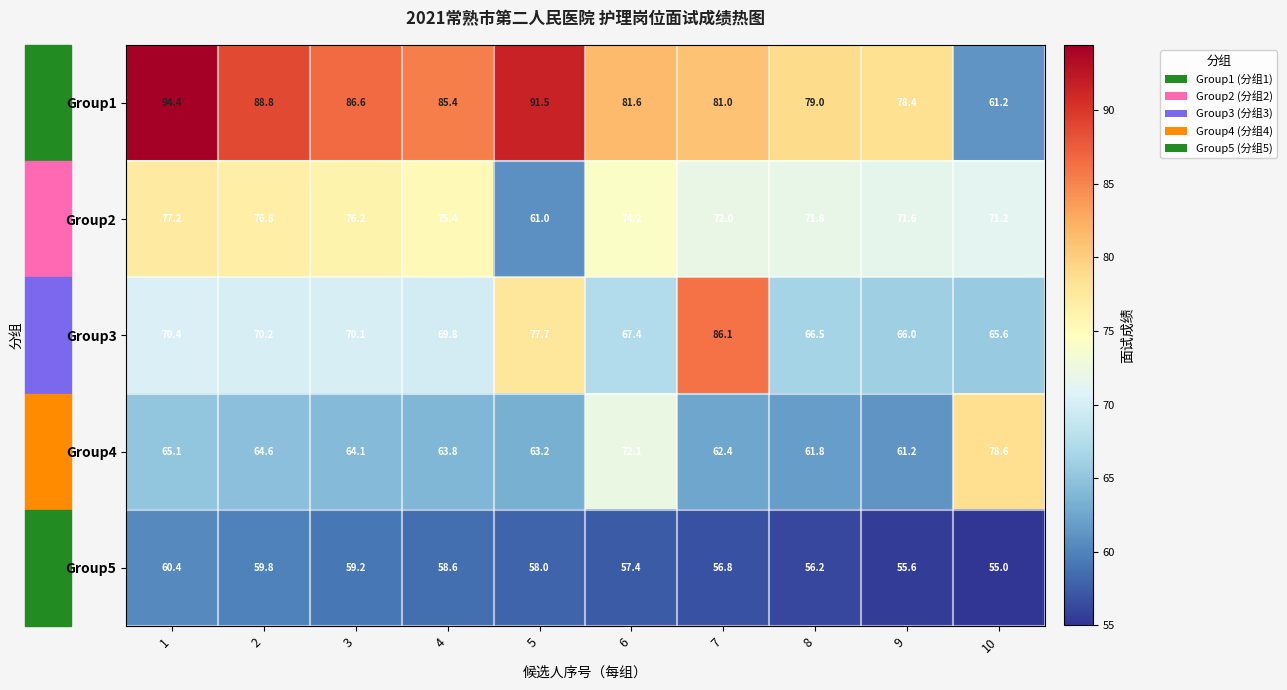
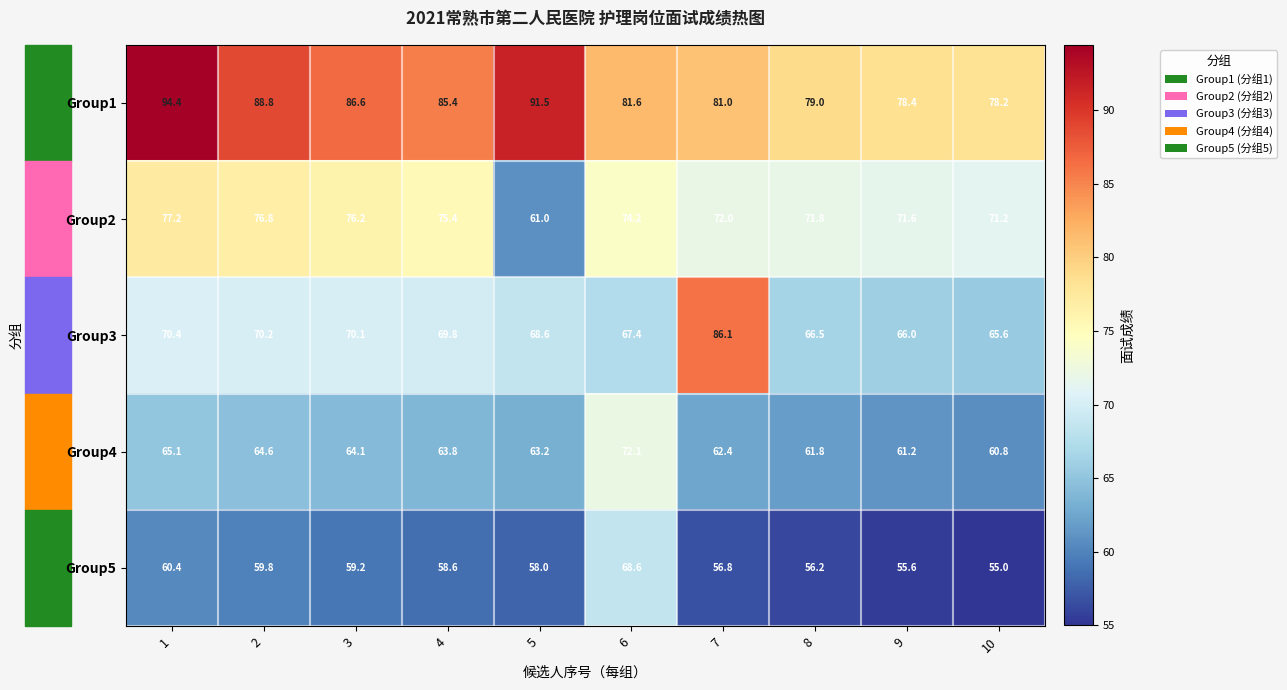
Group1, 10: 61.2 -> 78.2
Group3, 5: 77.7 -> 68.6
Group4, 10: 78.6 -> 60.8
Group5, 6: 57.4 -> 68.6
